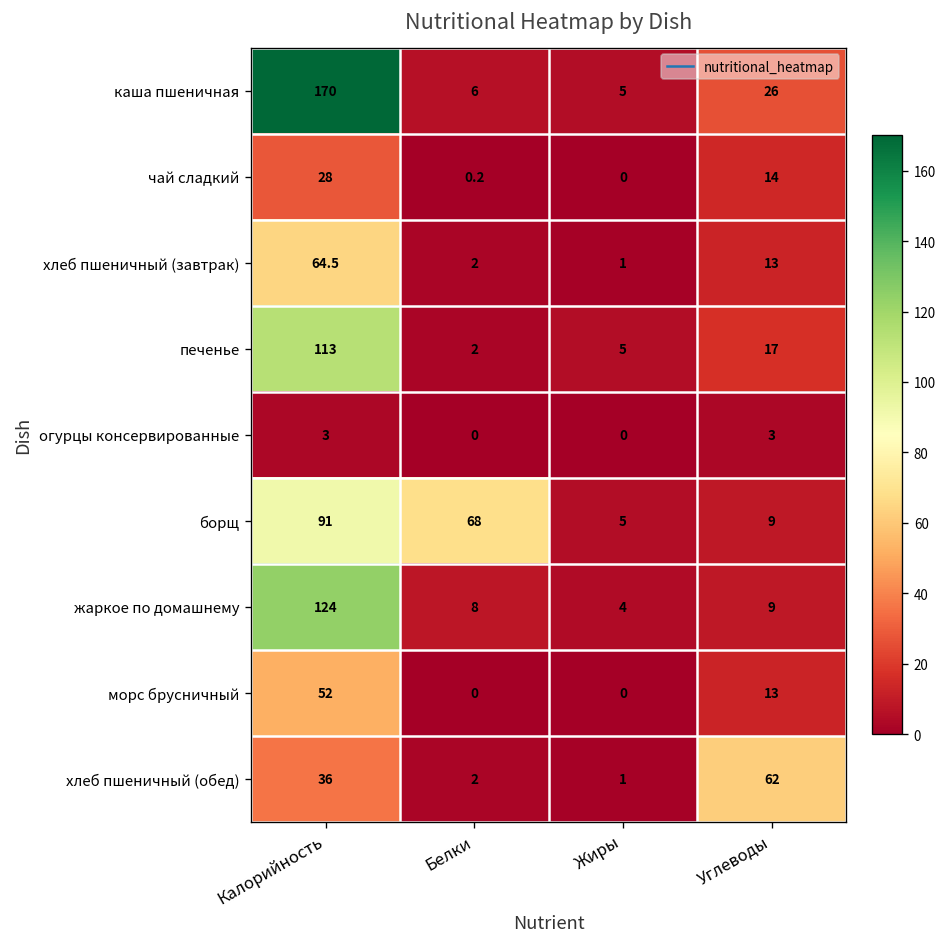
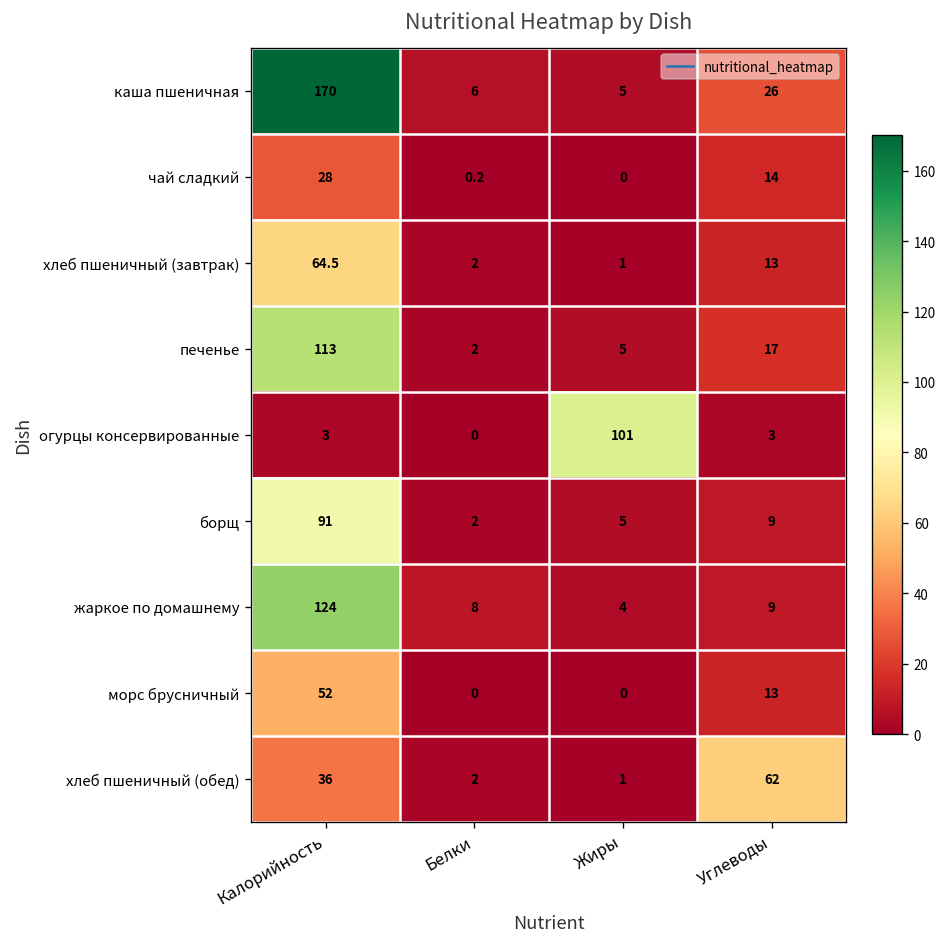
огурцы консервированные, Жиры: 0 -> 101
борщ, Белки: 68 -> 2
